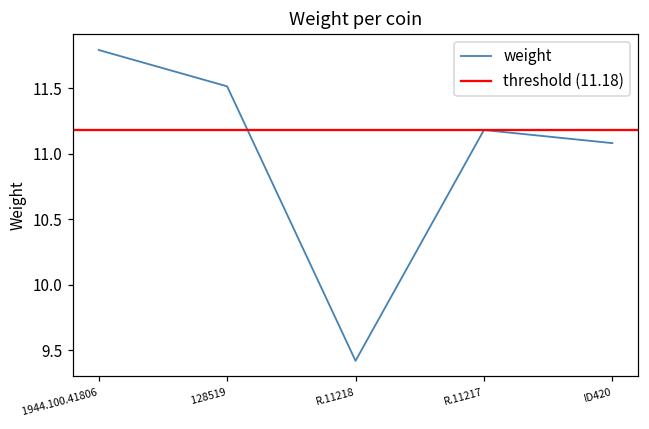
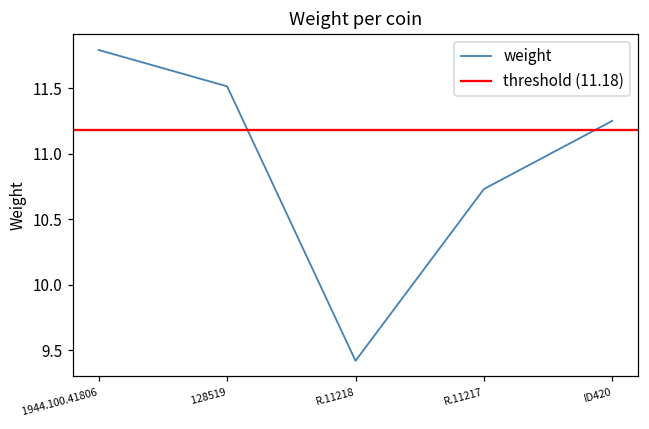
R.11217: 11.18 -> 10.73
ID420: 11.08 -> 11.25
